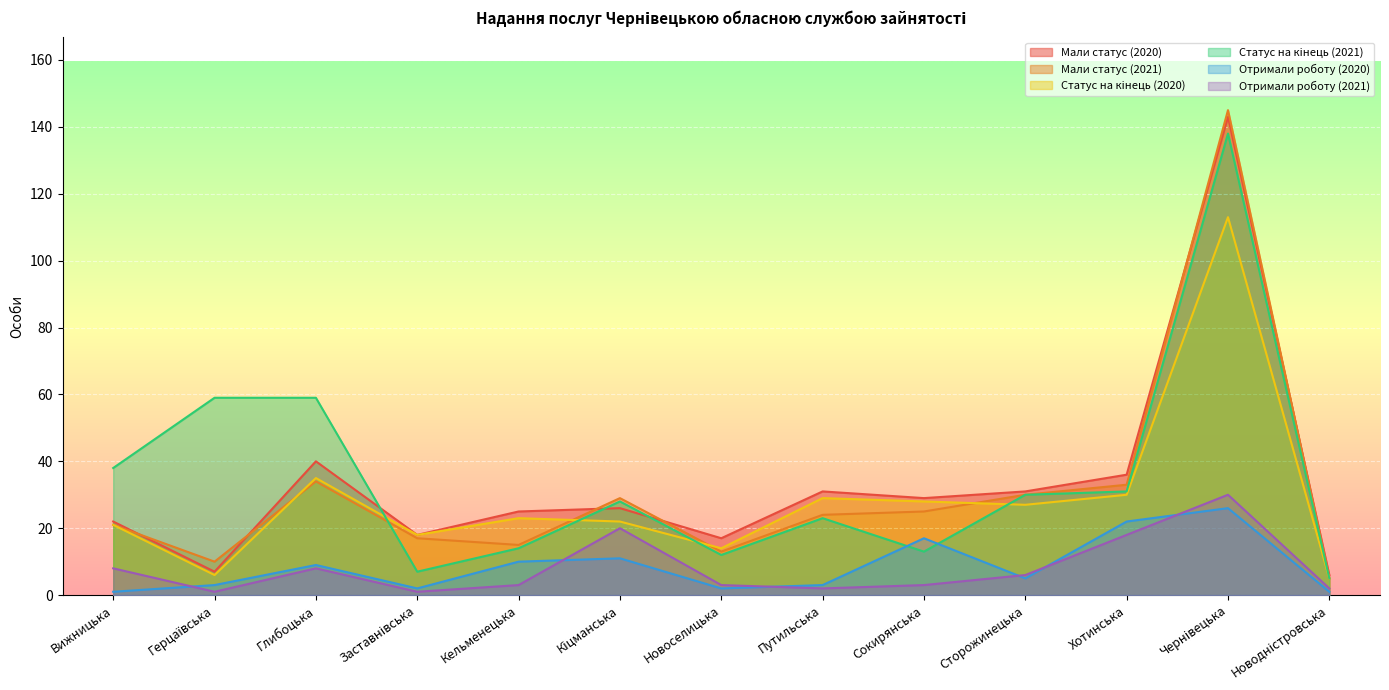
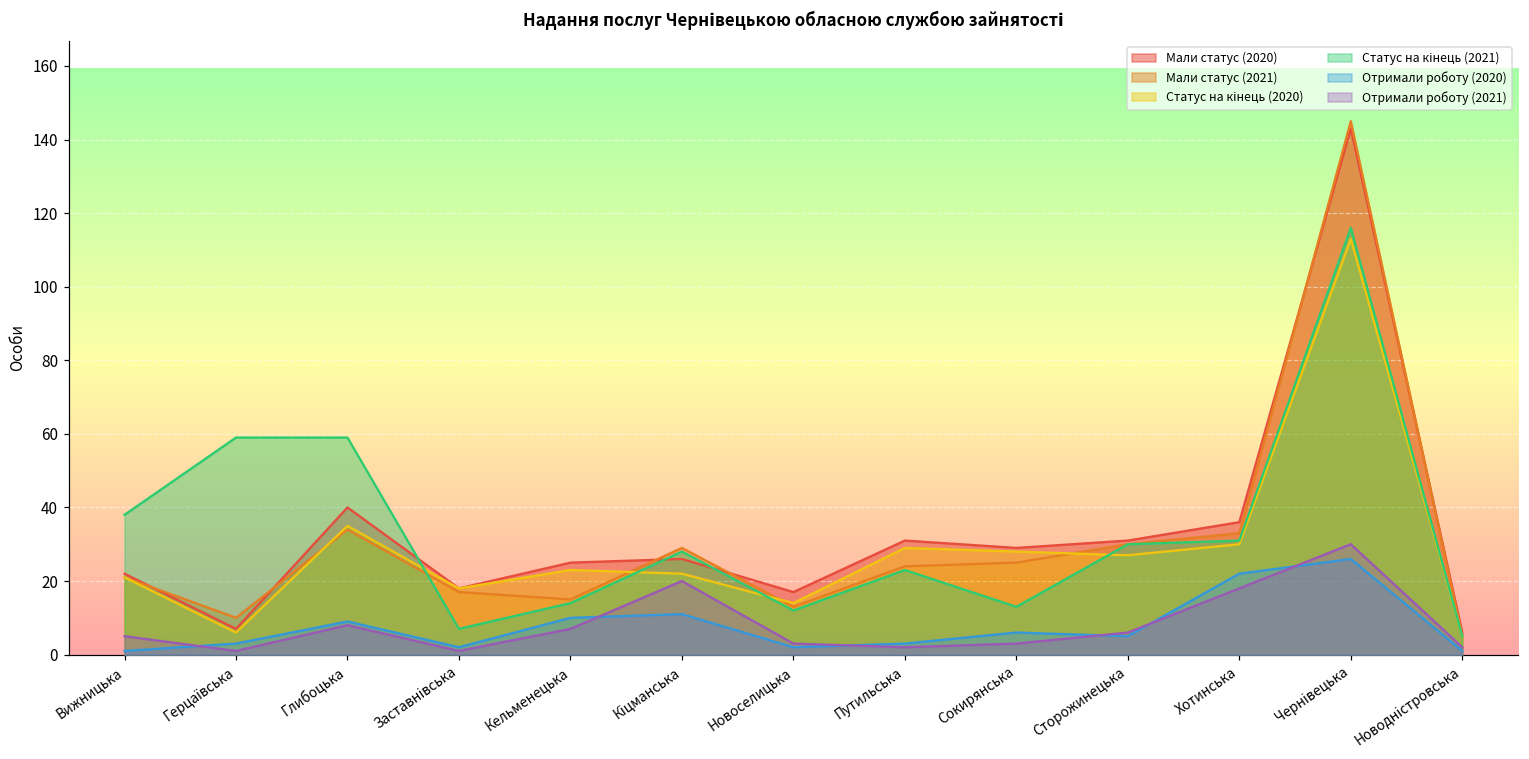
Отримали роботу (2021), Вижницька: 8 -> 5
Отримали роботу (2021), Кельменецька: 3 -> 7
Отримали роботу (2020), Сокирянська: 17 -> 6
Статус на кінець (2021), Чернівецька: 138 -> 116
